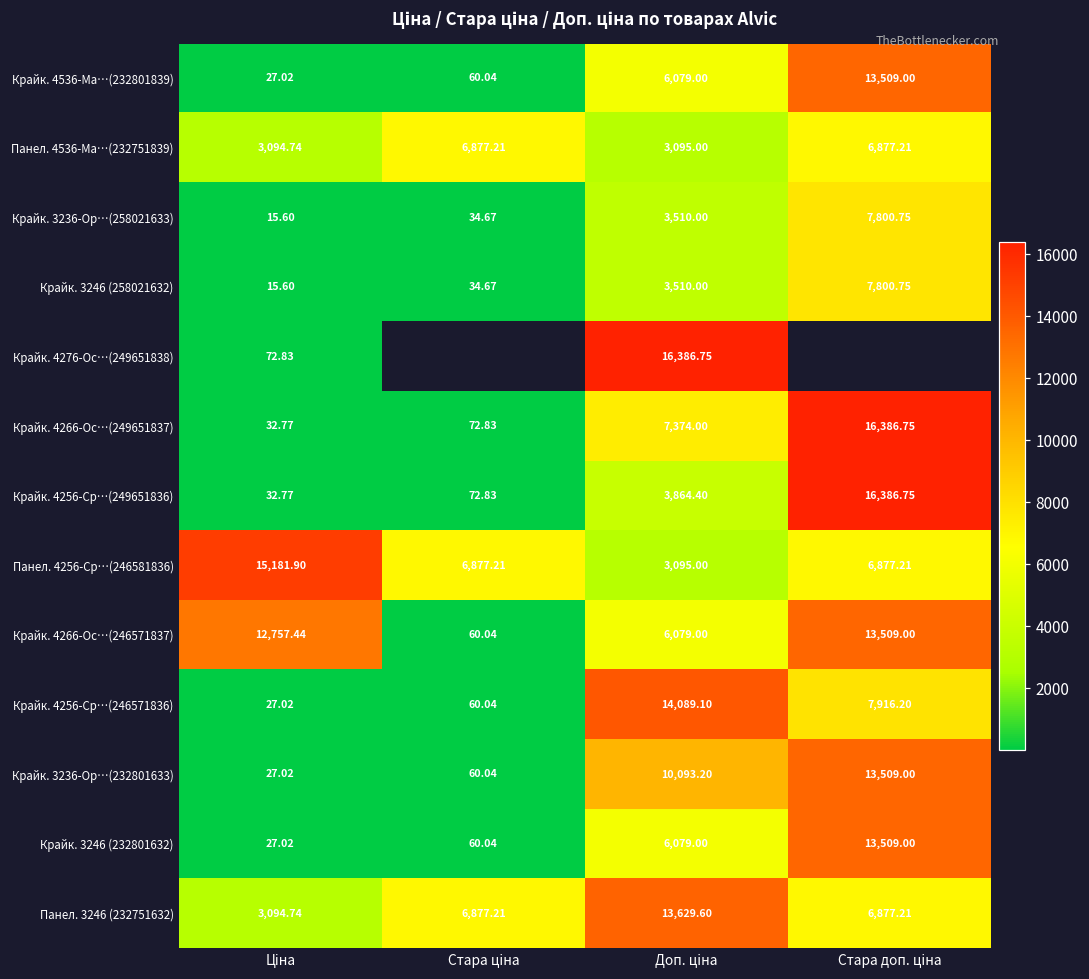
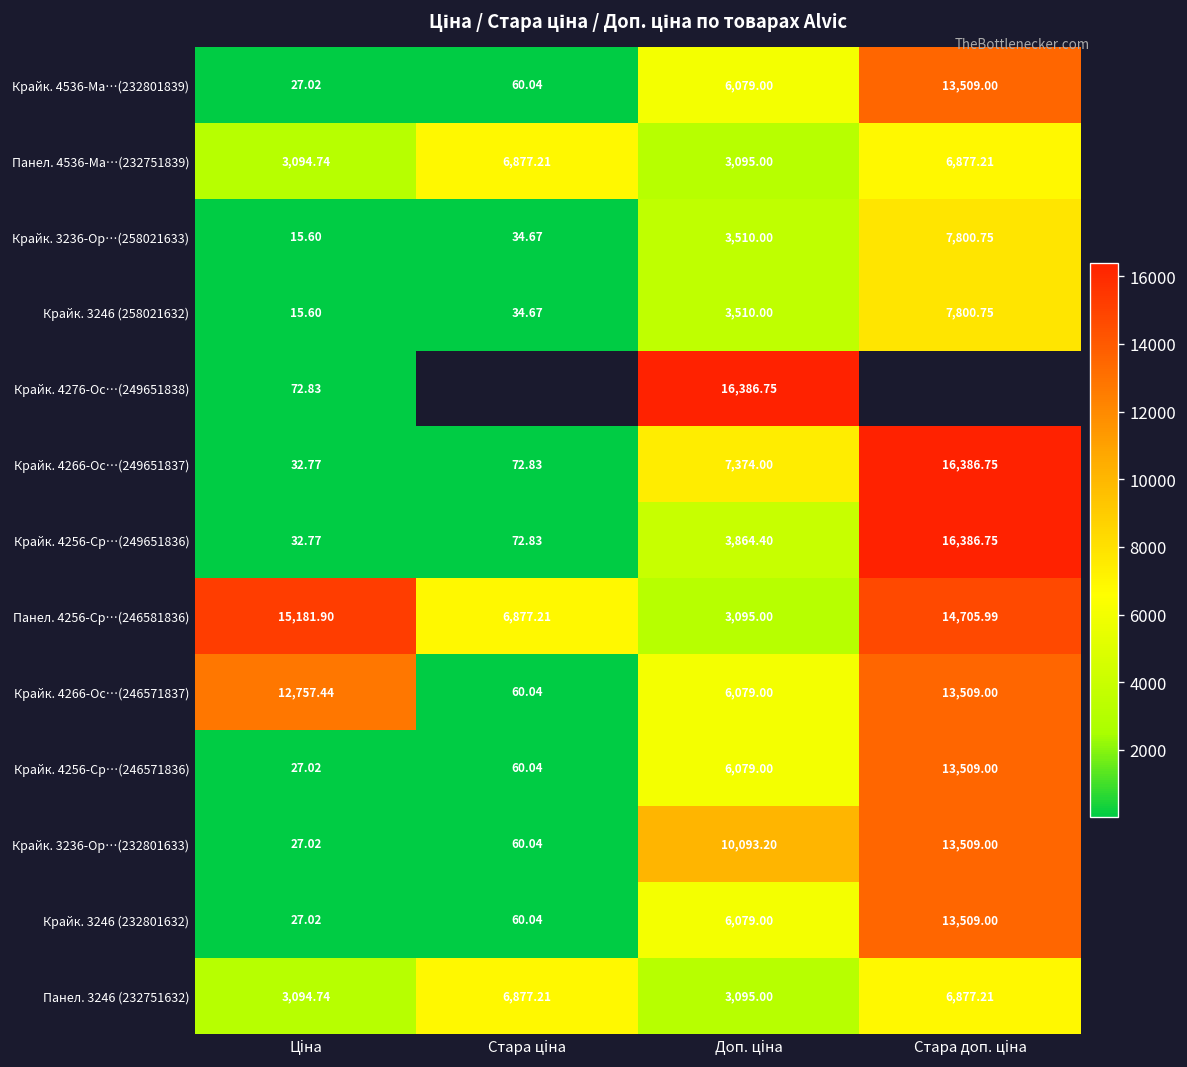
Панел. 4256-Ср…(246581836), Стара доп. ціна: 6,877.21 -> 14,705.99
Крайк. 4256-Ср…(246571836), Доп. ціна: 14,089.10 -> 6,079.00
Крайк. 4256-Ср…(246571836), Стара доп. ціна: 7,916.20 -> 13,509.00
Панел. 3246 (232751632), Доп. ціна: 13,629.60 -> 3,095.00
